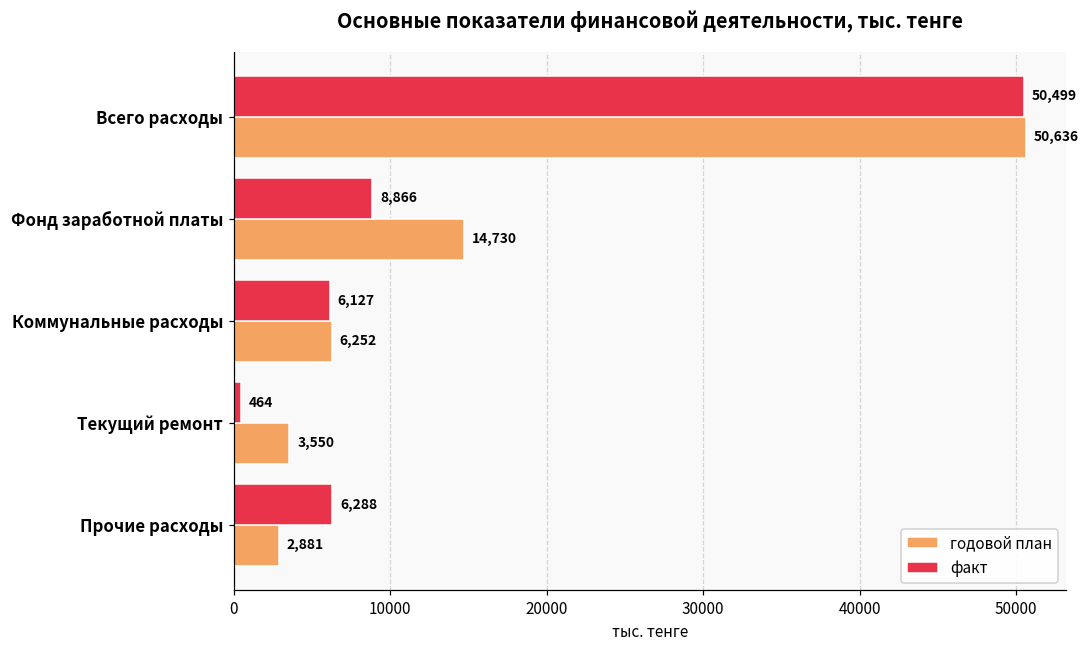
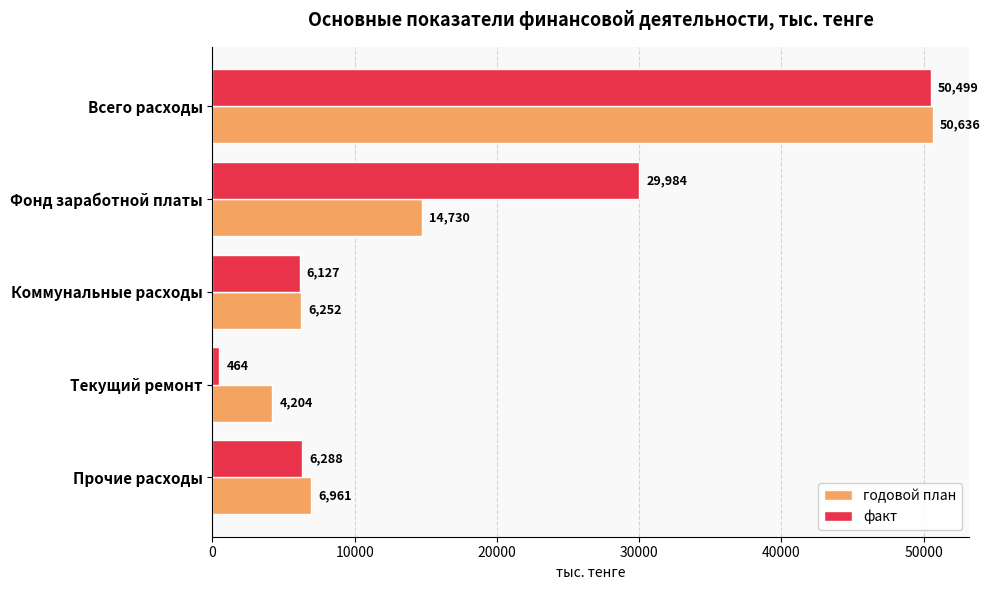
факт, Фонд заработной платы: 8,866 -> 29,984
годовой план, Текущий ремонт: 3,550 -> 4,204
годовой план, Прочие расходы: 2,881 -> 6,961
